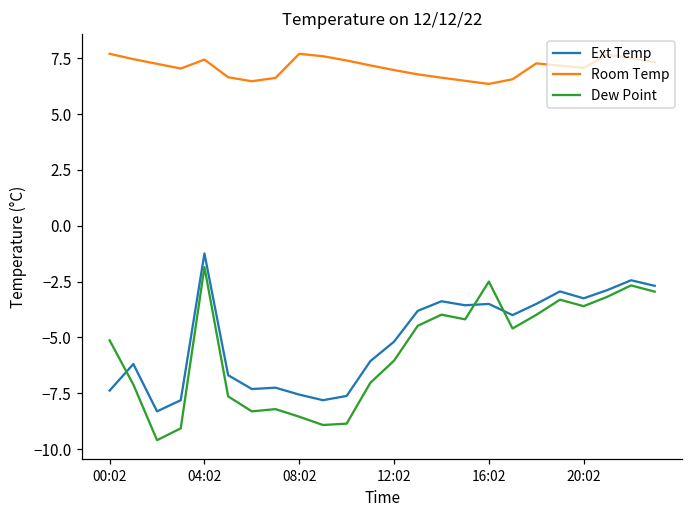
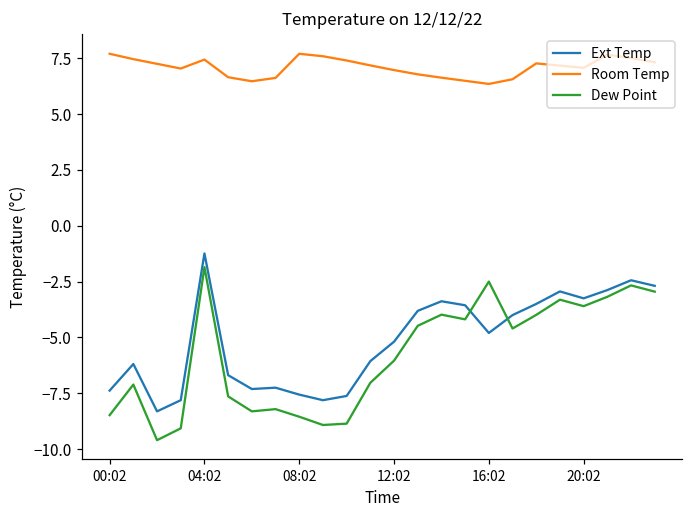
Dew Point, 00:02: -5.1 -> -8.5
Ext Temp, 16:02: -3.5 -> -4.8
